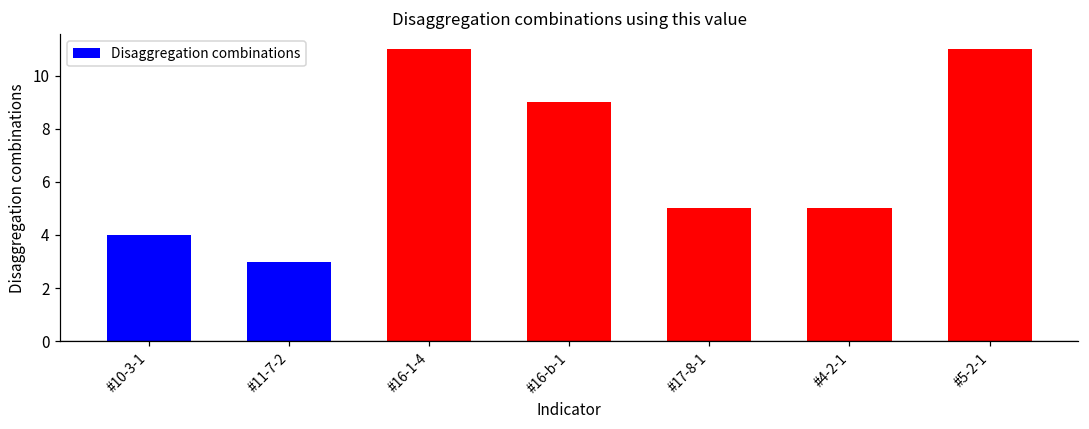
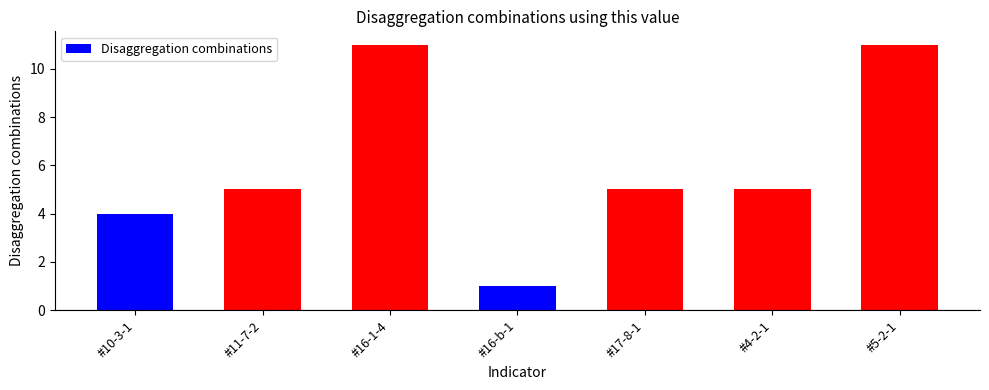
#11-7-2: 3 -> 5
#16-b-1: 9 -> 1
